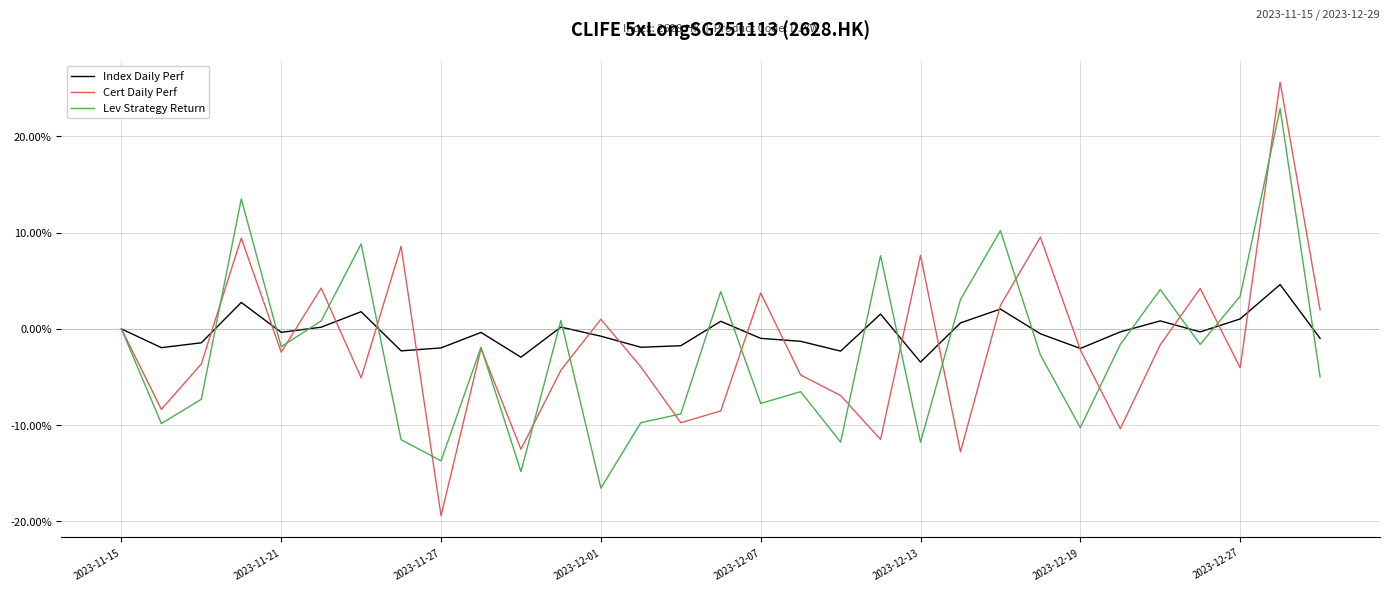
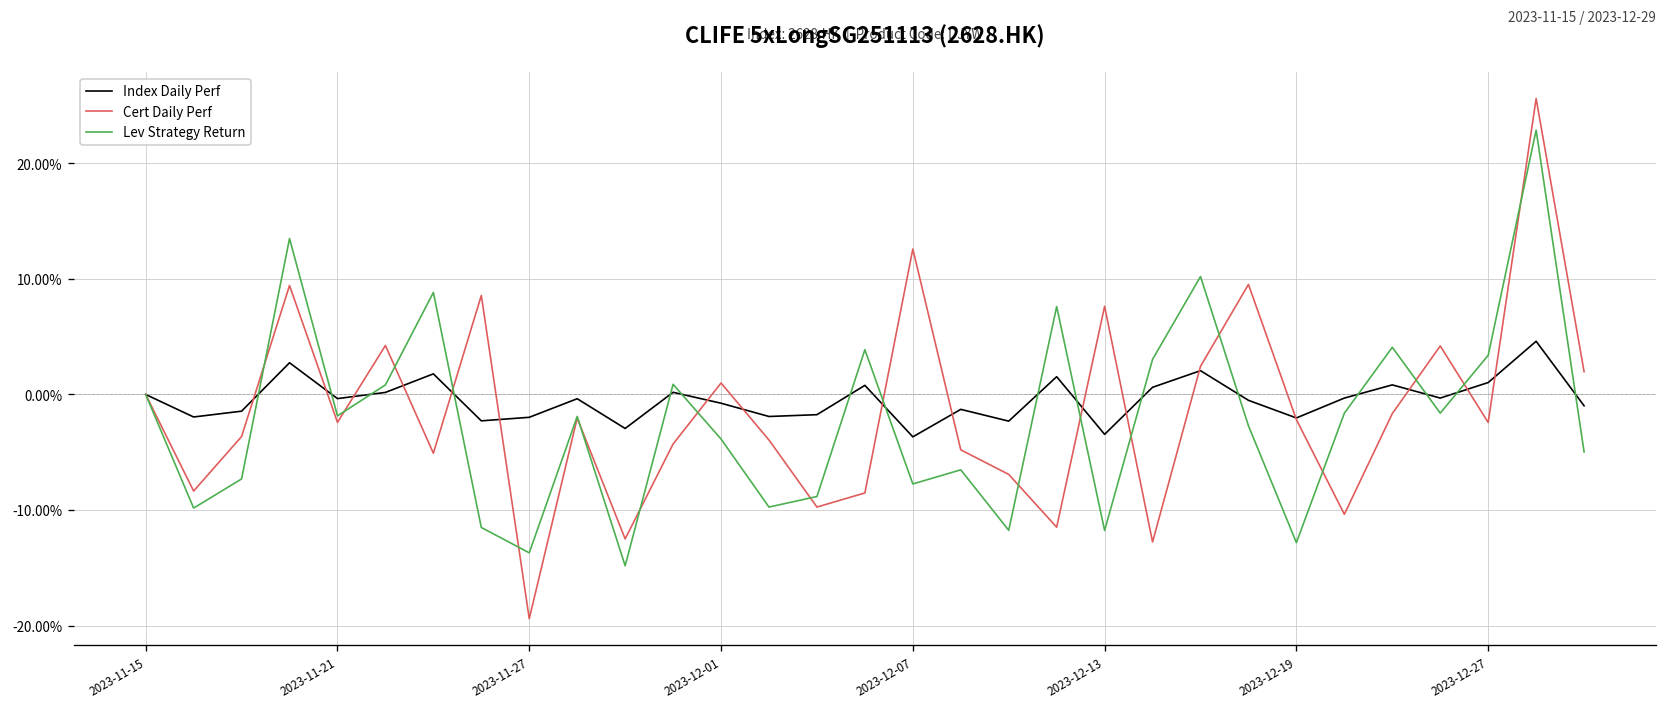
Lev Strategy Return, 2023-12-01: -17% -> -4%
Index Daily Perf, 2023-12-07: -1% -> -4%
Cert Daily Perf, 2023-12-07: 4% -> 13%
Lev Strategy Return, 2023-12-19: -10% -> -13%
Cert Daily Perf, 2023-12-27: -4% -> -2%
